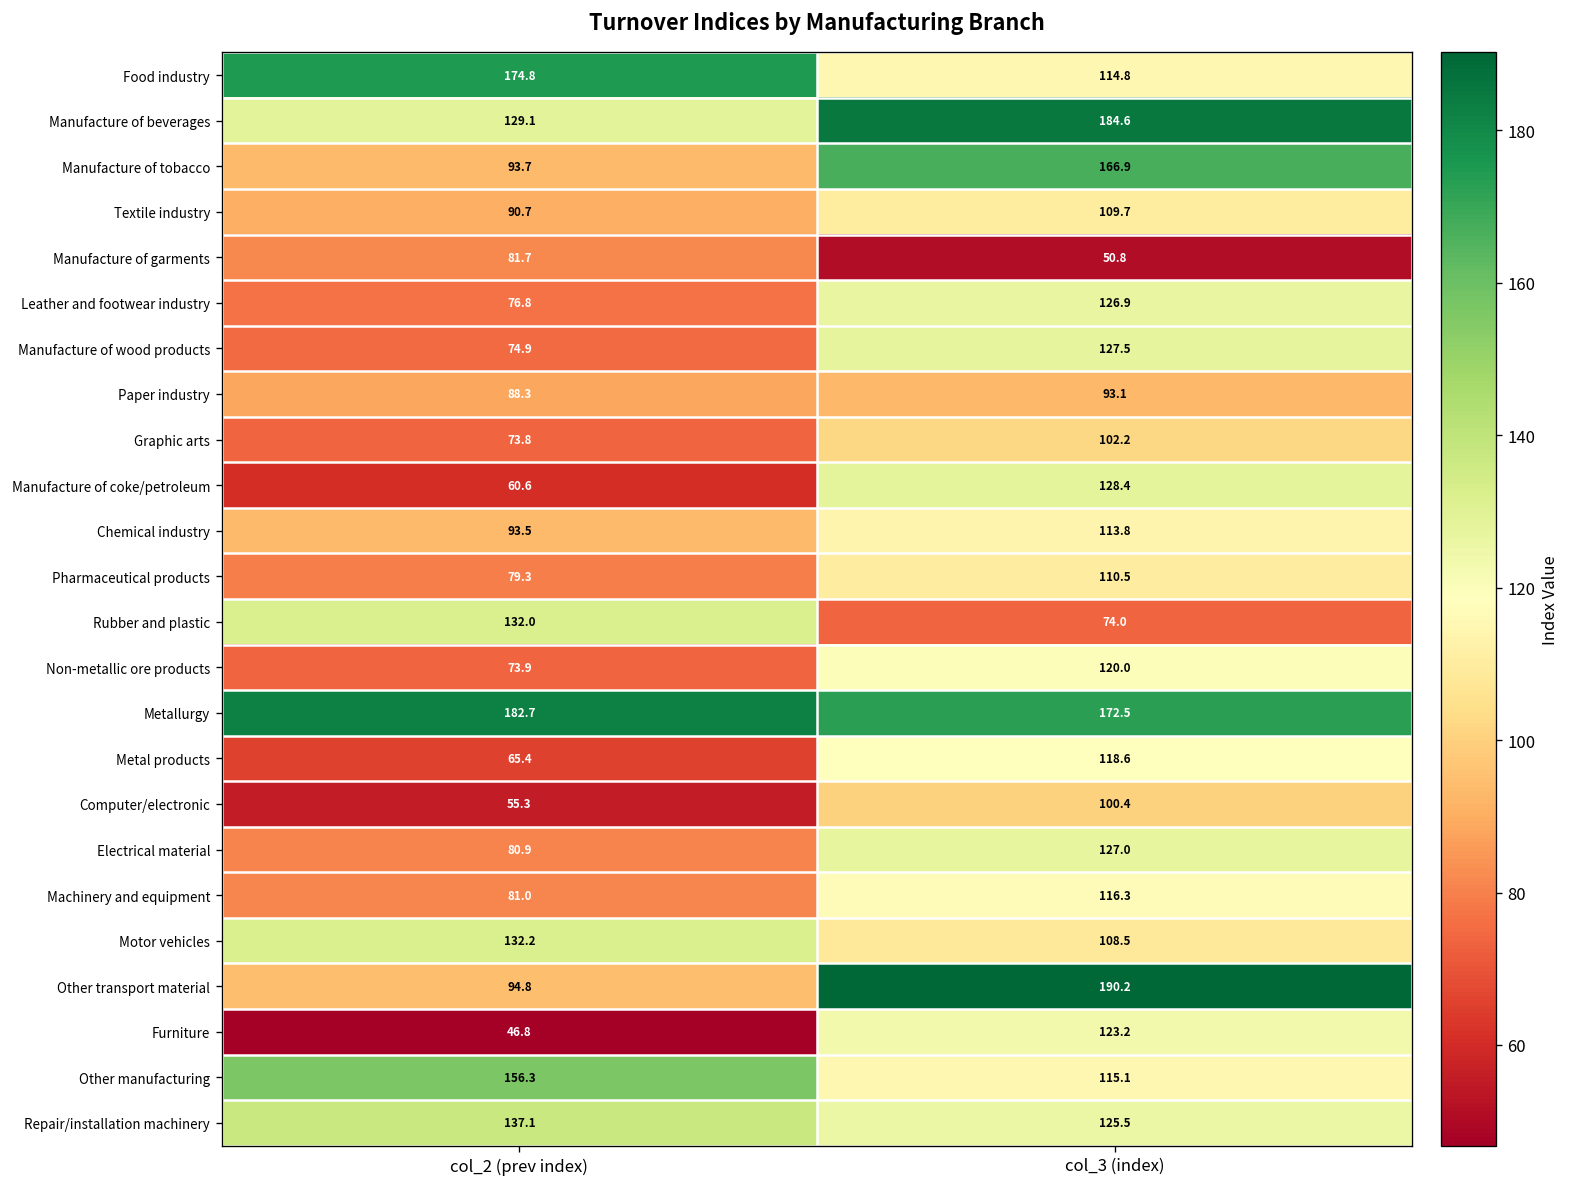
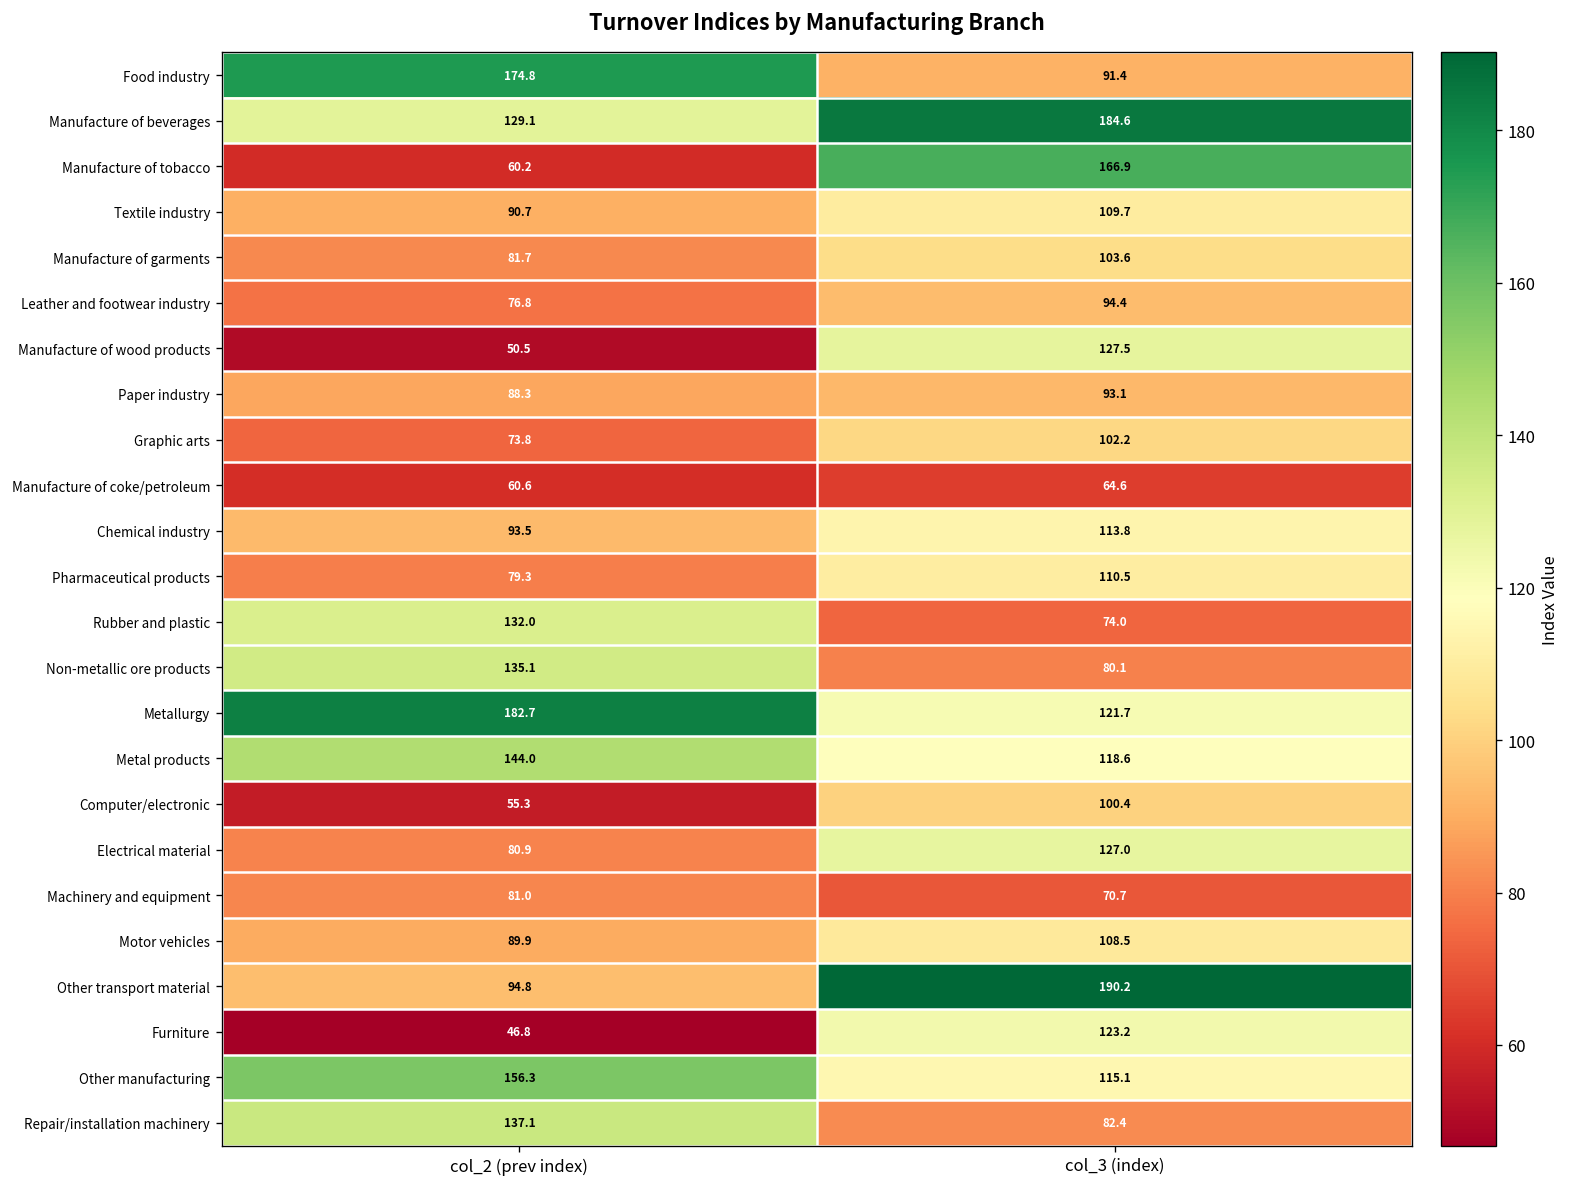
Food industry, col_3 (index): 114.8 -> 91.4
Manufacture of tobacco, col_2 (prev index): 93.7 -> 60.2
Manufacture of garments, col_3 (index): 50.8 -> 103.6
Leather and footwear industry, col_3 (index): 126.9 -> 94.4
Manufacture of wood products, col_2 (prev index): 74.9 -> 50.5
Manufacture of coke/petroleum, col_3 (index): 128.4 -> 64.6
Non-metallic ore products, col_2 (prev index): 73.9 -> 135.1
Non-metallic ore products, col_3 (index): 120.0 -> 80.1
Metallurgy, col_3 (index): 172.5 -> 121.7
Metal products, col_2 (prev index): 65.4 -> 144.0
Machinery and equipment, col_3 (index): 116.3 -> 70.7
Motor vehicles, col_2 (prev index): 132.2 -> 89.9
Repair/installation machinery, col_3 (index): 125.5 -> 82.4
